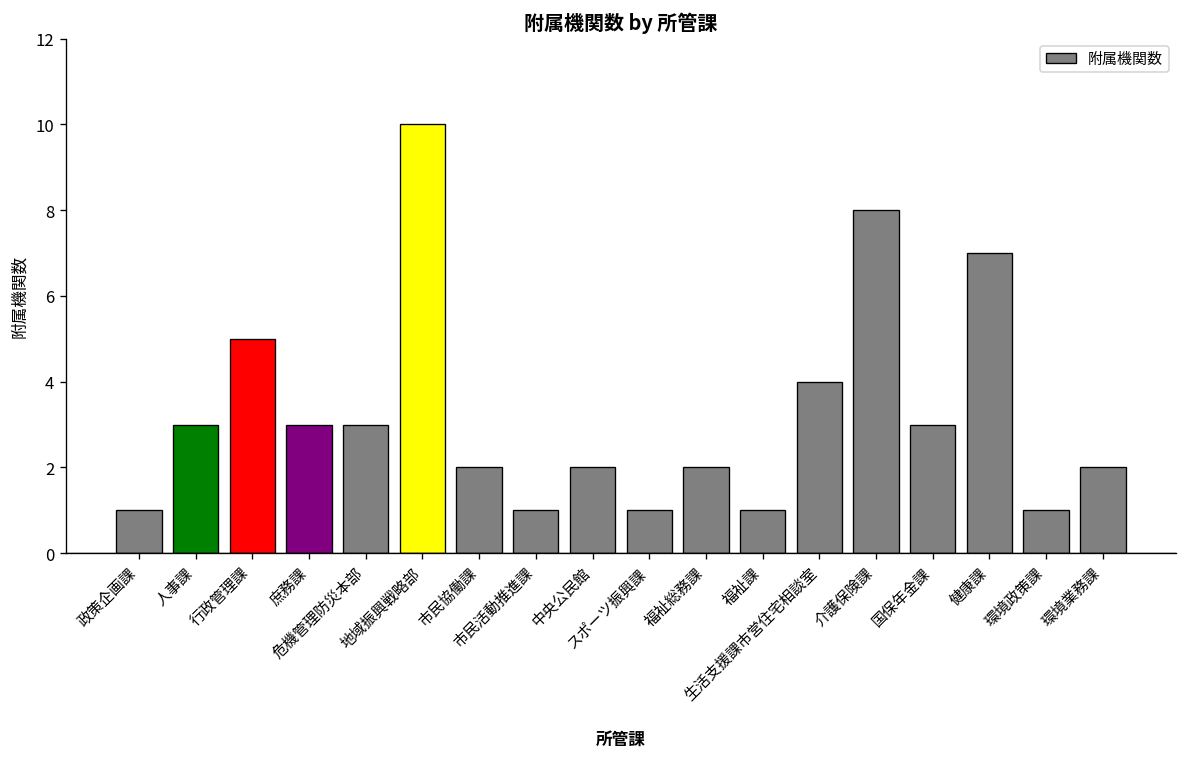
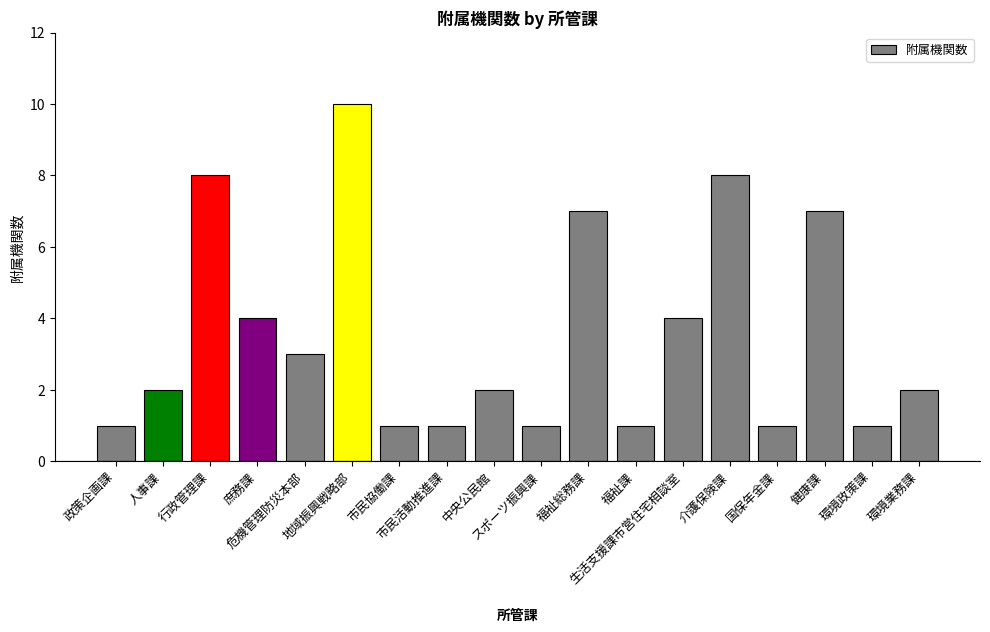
人事課: 3 -> 2
行政管理課: 5 -> 8
庶務課: 3 -> 4
市民協働課: 2 -> 1
福祉総務課: 2 -> 7
国保年金課: 3 -> 1
